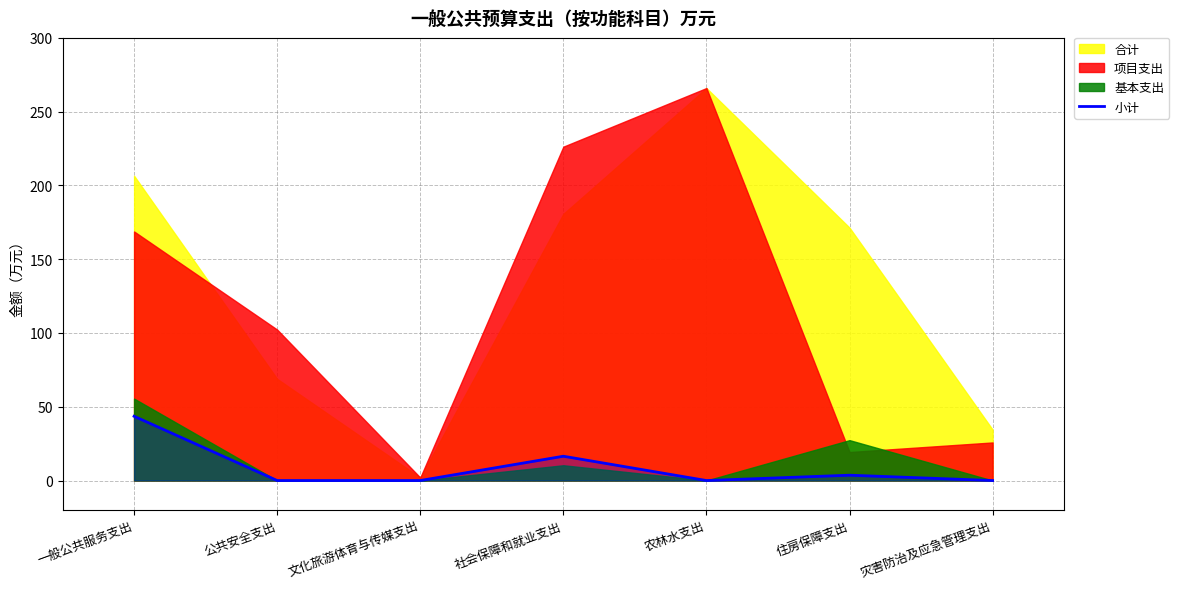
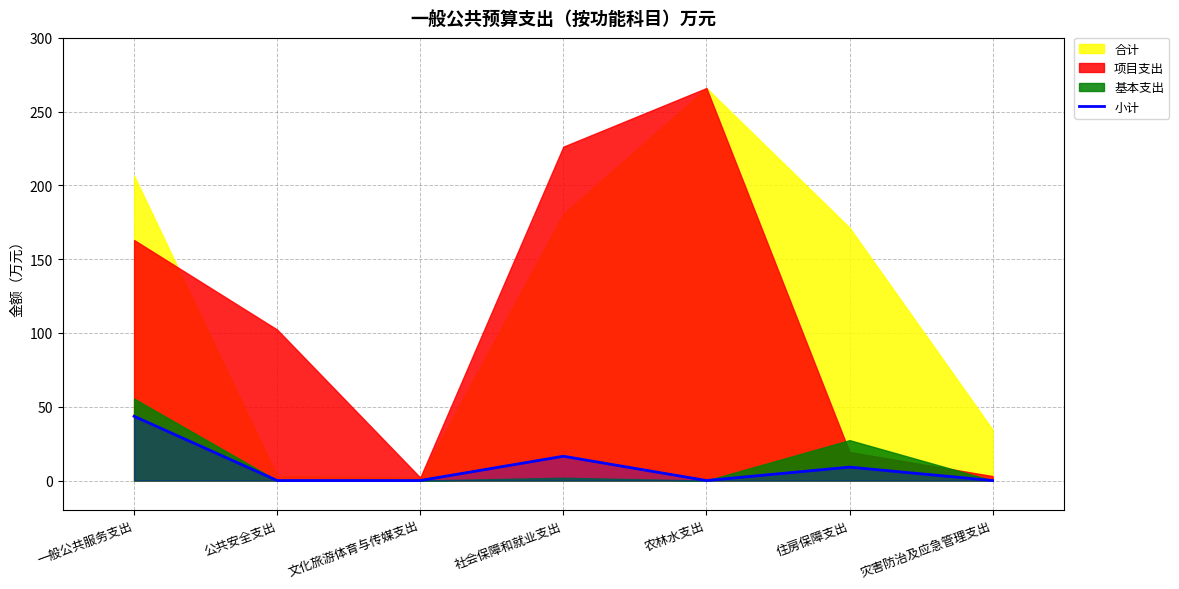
项目支出, 一般公共服务支出: 169 -> 163
合计, 公共安全支出: 69 -> 3
基本支出, 社会保障和就业支出: 10 -> 2
小计, 住房保障支出: 4 -> 9
项目支出, 灾害防治及应急管理支出: 26 -> 3
